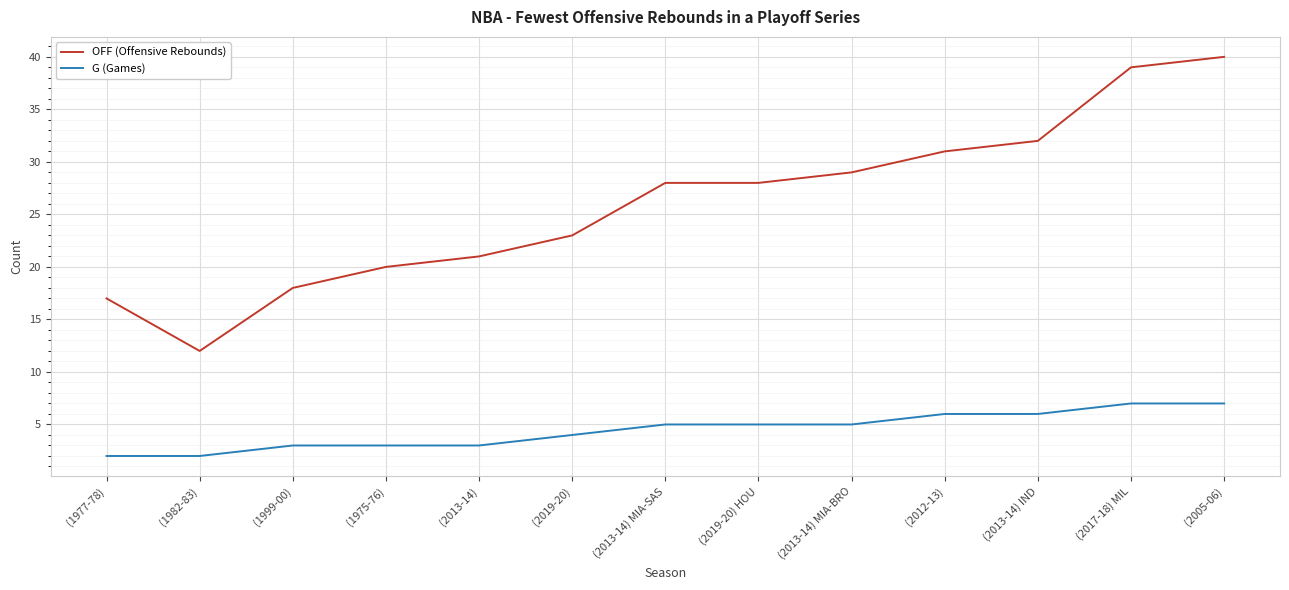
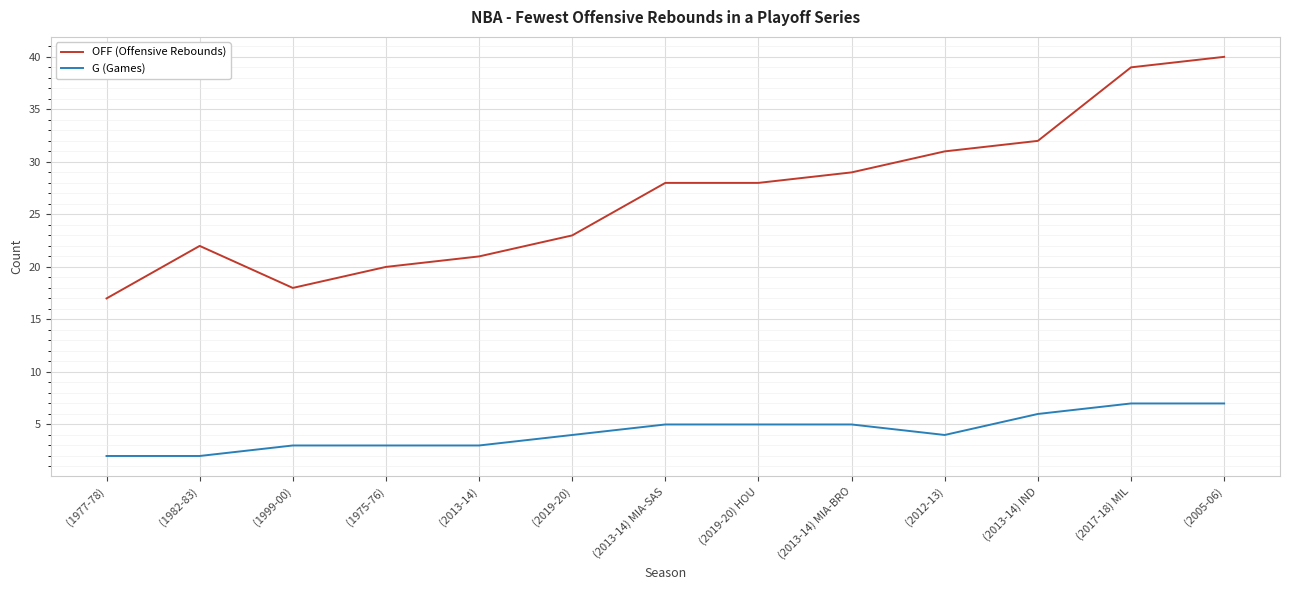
OFF (Offensive Rebounds), (1982-83): 12 -> 22
G (Games), (2012-13): 6 -> 4
